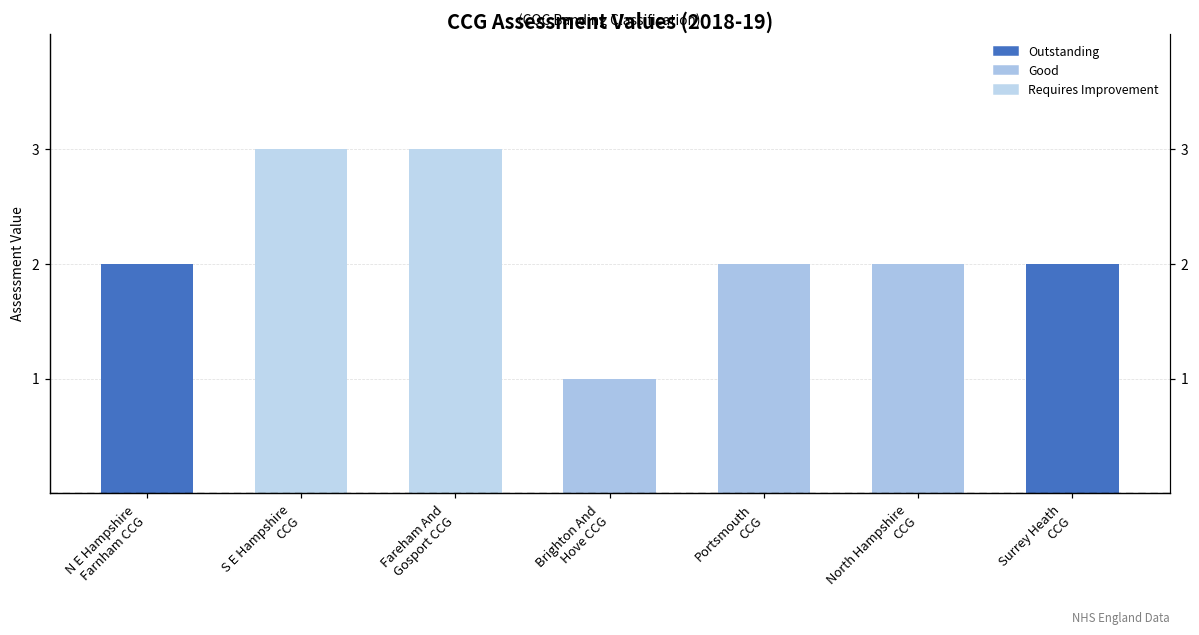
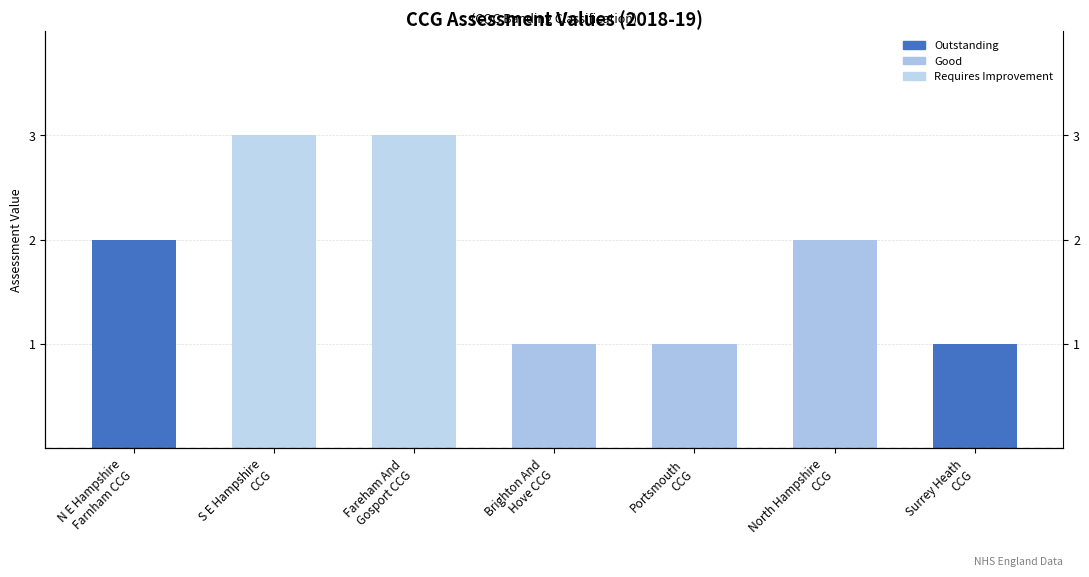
Portsmouth CCG: 2 -> 1
Surrey Heath CCG: 2 -> 1
